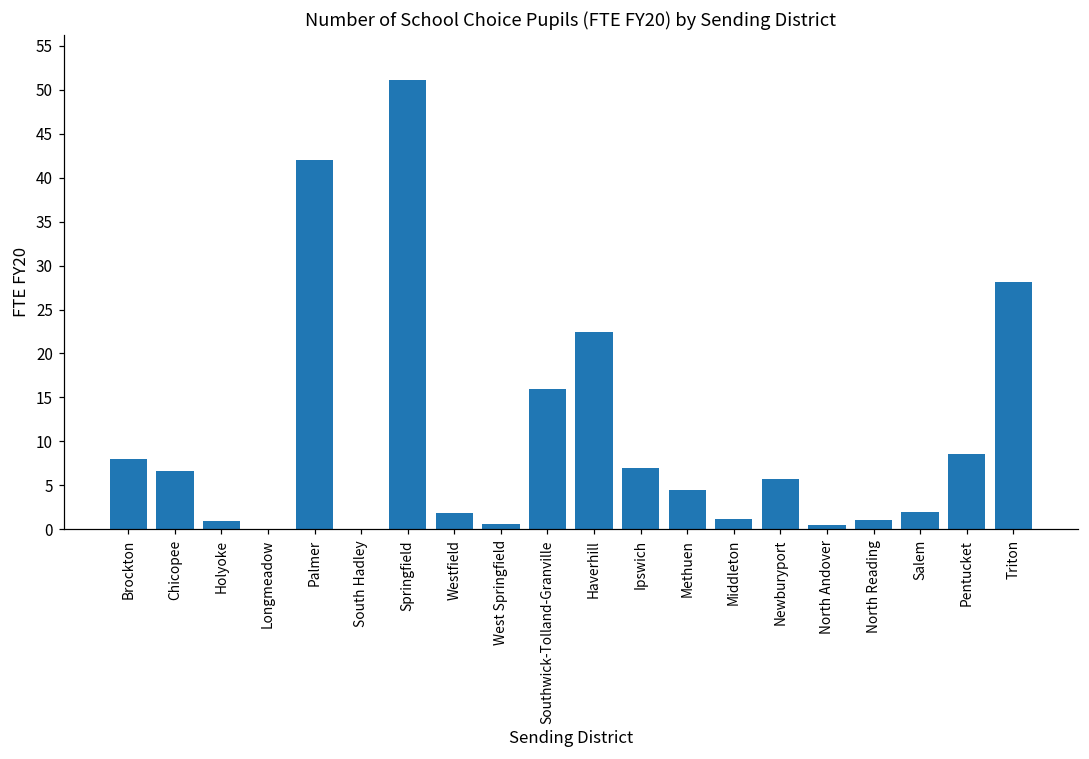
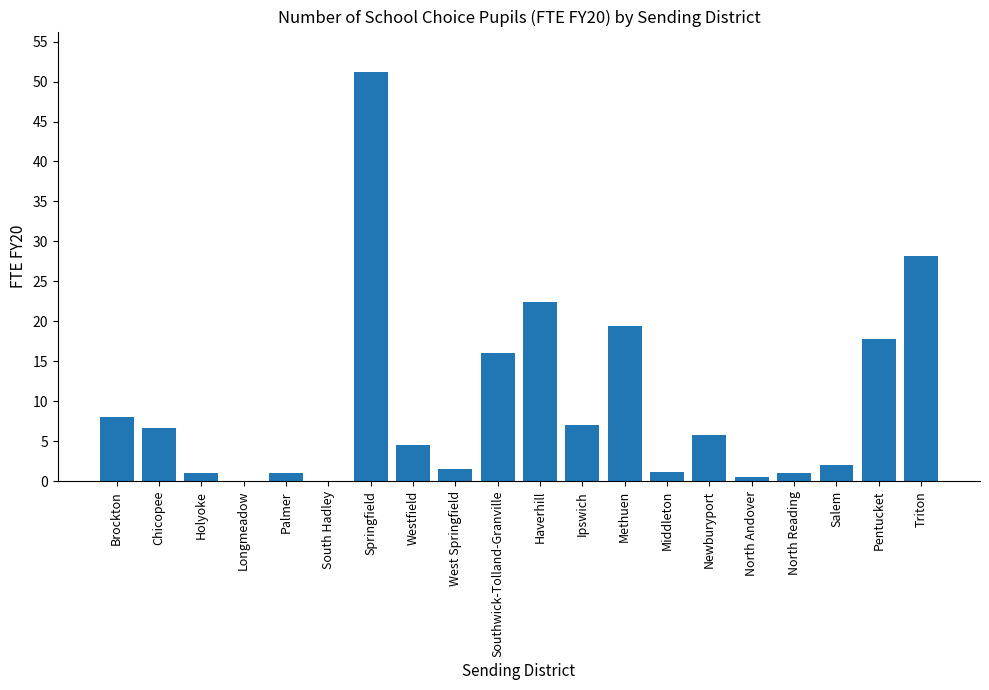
Palmer: 42 -> 1
Westfield: 2 -> 5
West Springfield: 1 -> 2
Methuen: 4 -> 19
Pentucket: 9 -> 18
